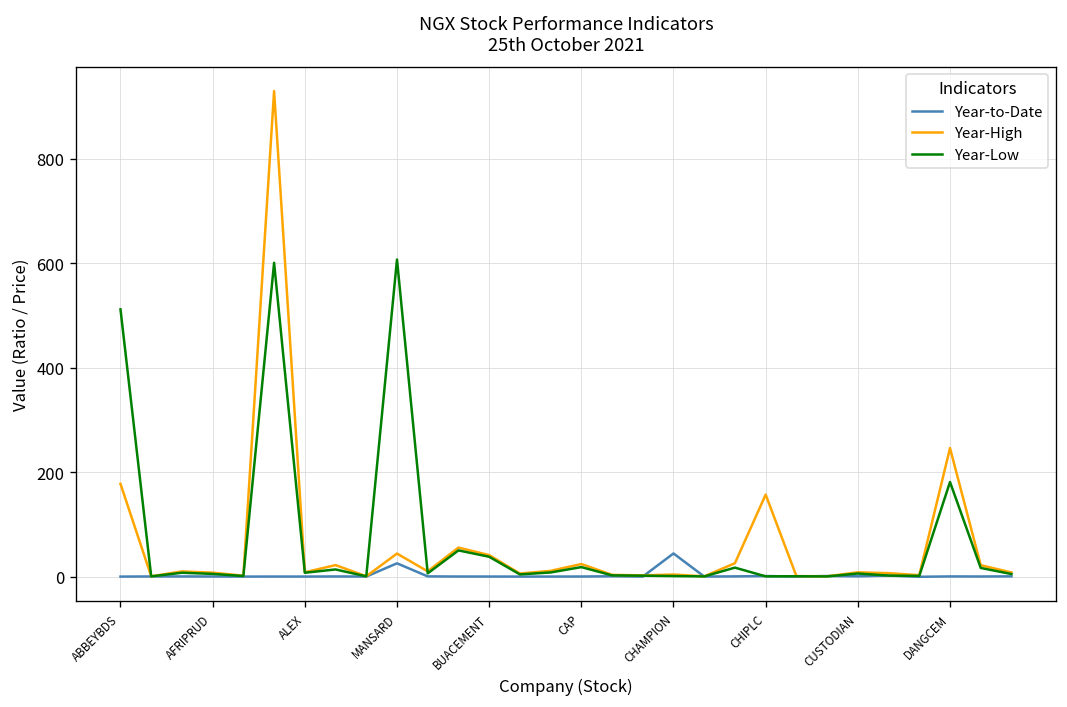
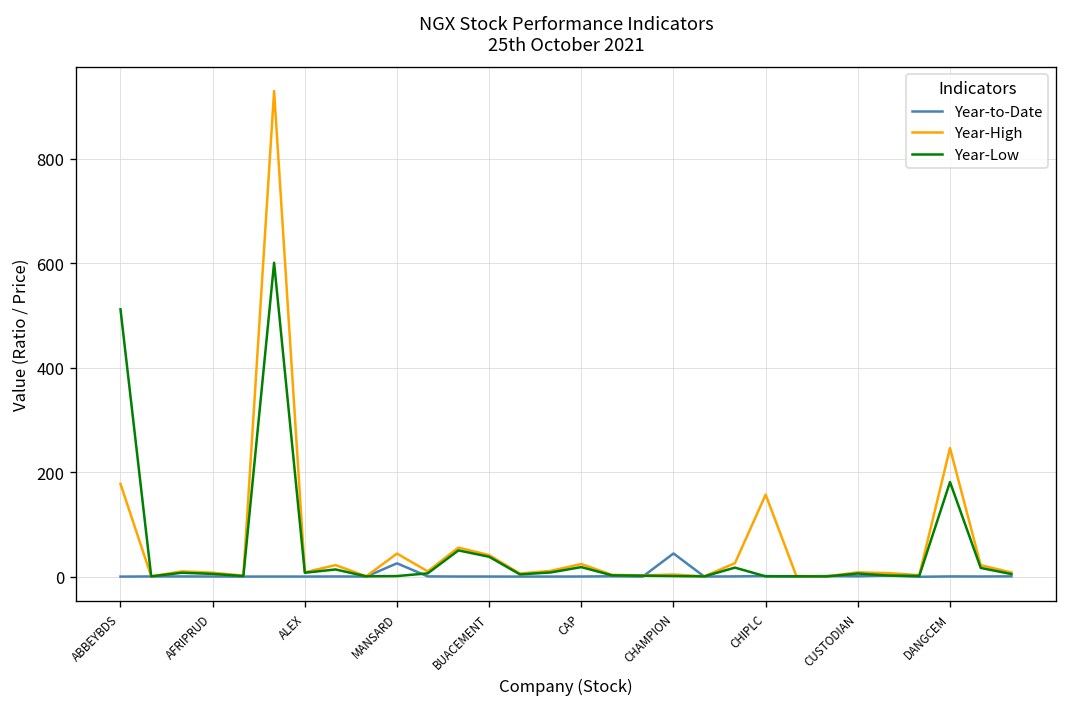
Year-Low, MANSARD: 610 -> 0
